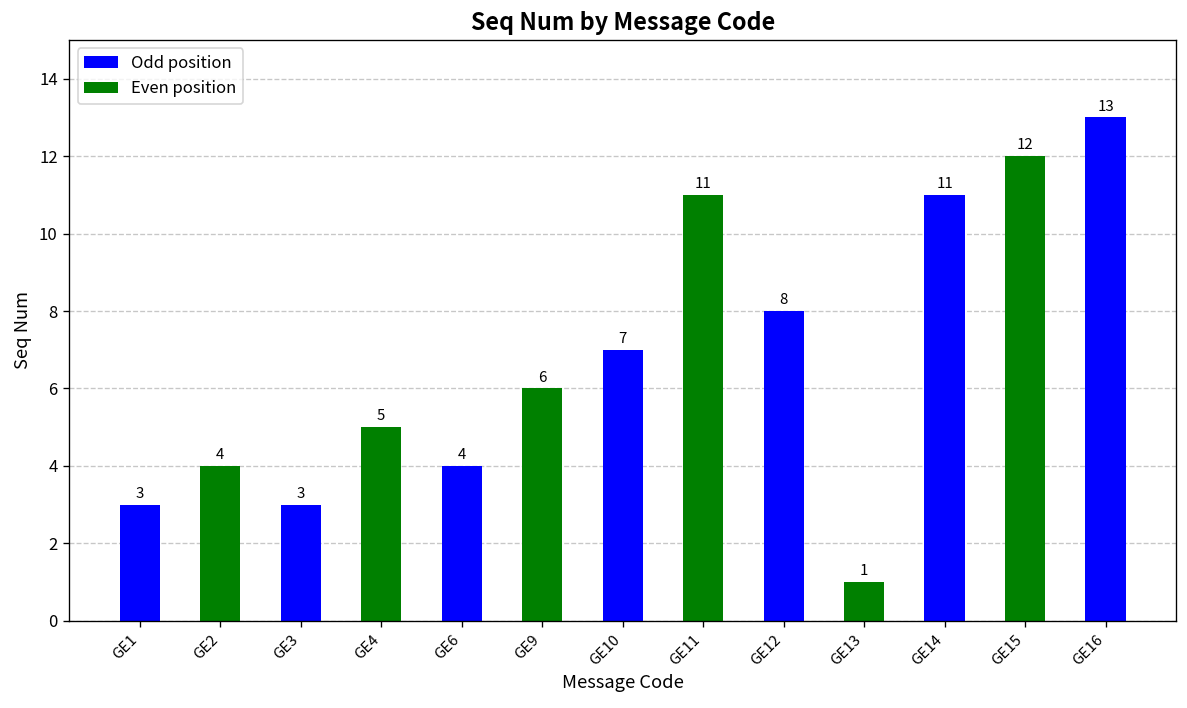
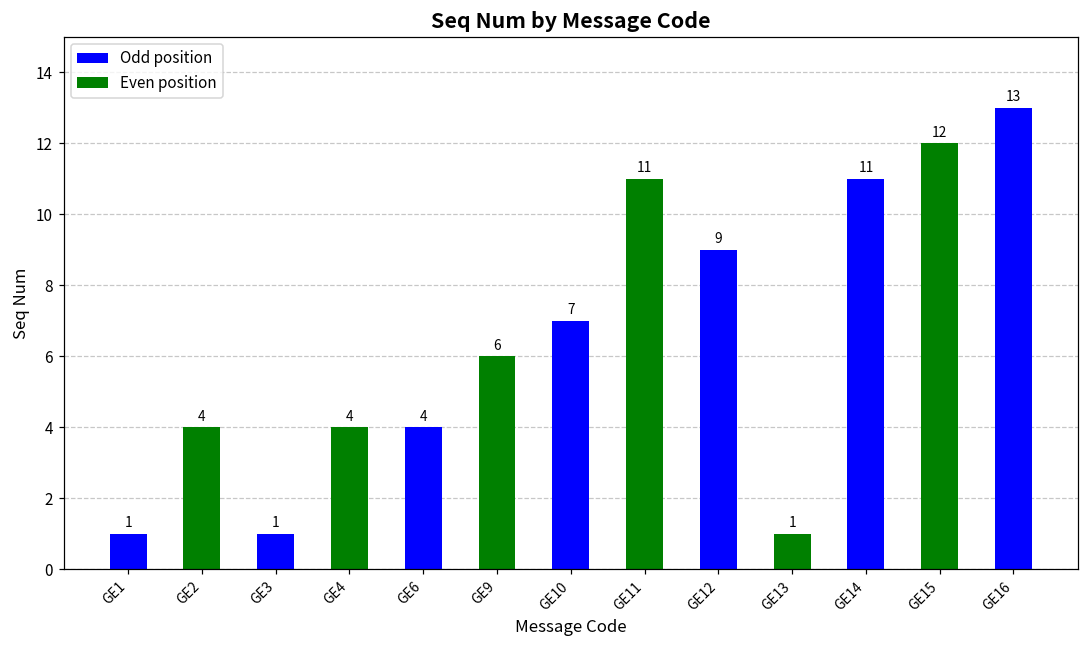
GE1: 3 -> 1
GE3: 3 -> 1
GE4: 5 -> 4
GE12: 8 -> 9
